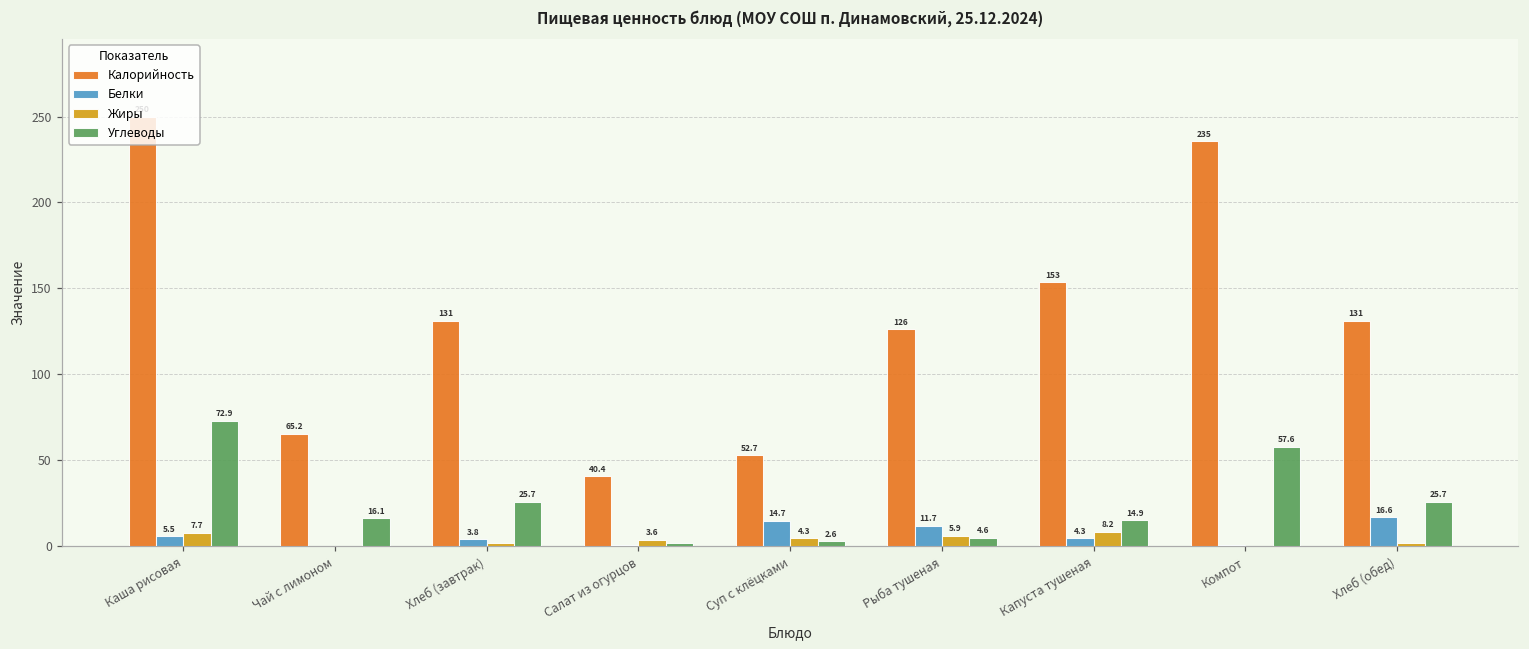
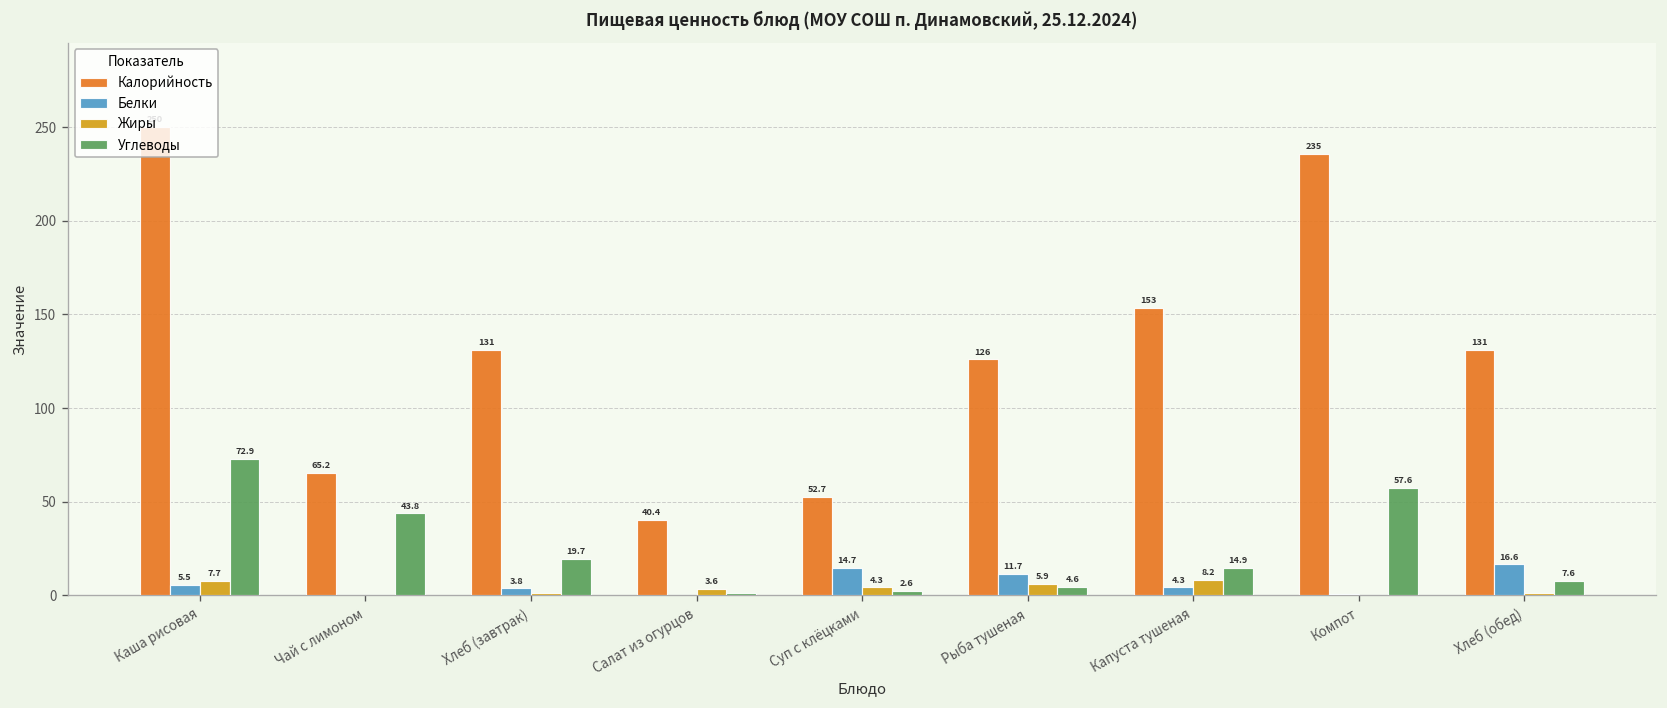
Углеводы, Чай с лимоном: 16.1 -> 43.8
Углеводы, Хлеб (завтрак): 25.7 -> 19.7
Углеводы, Хлеб (обед): 25.7 -> 7.6
